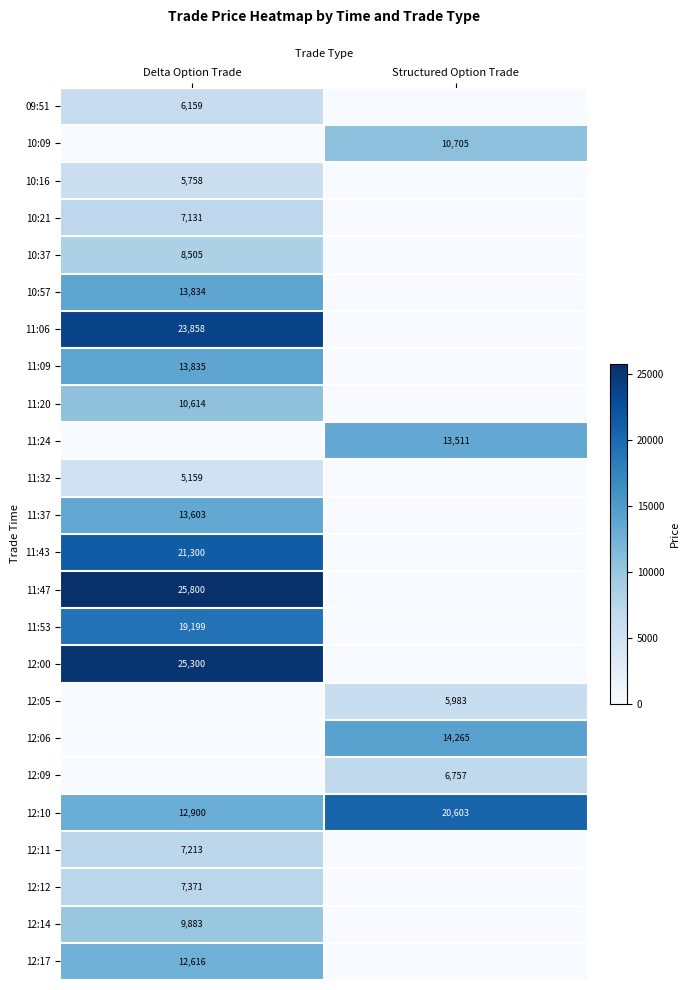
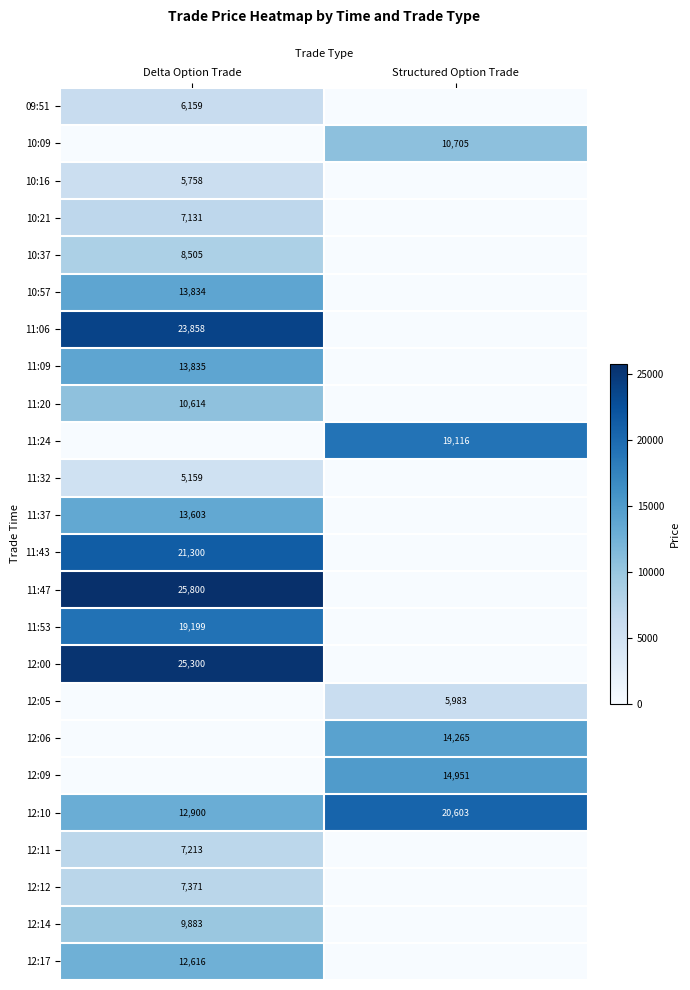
11:24, Structured Option Trade: 13,511 -> 19,116
12:09, Structured Option Trade: 6,757 -> 14,951
